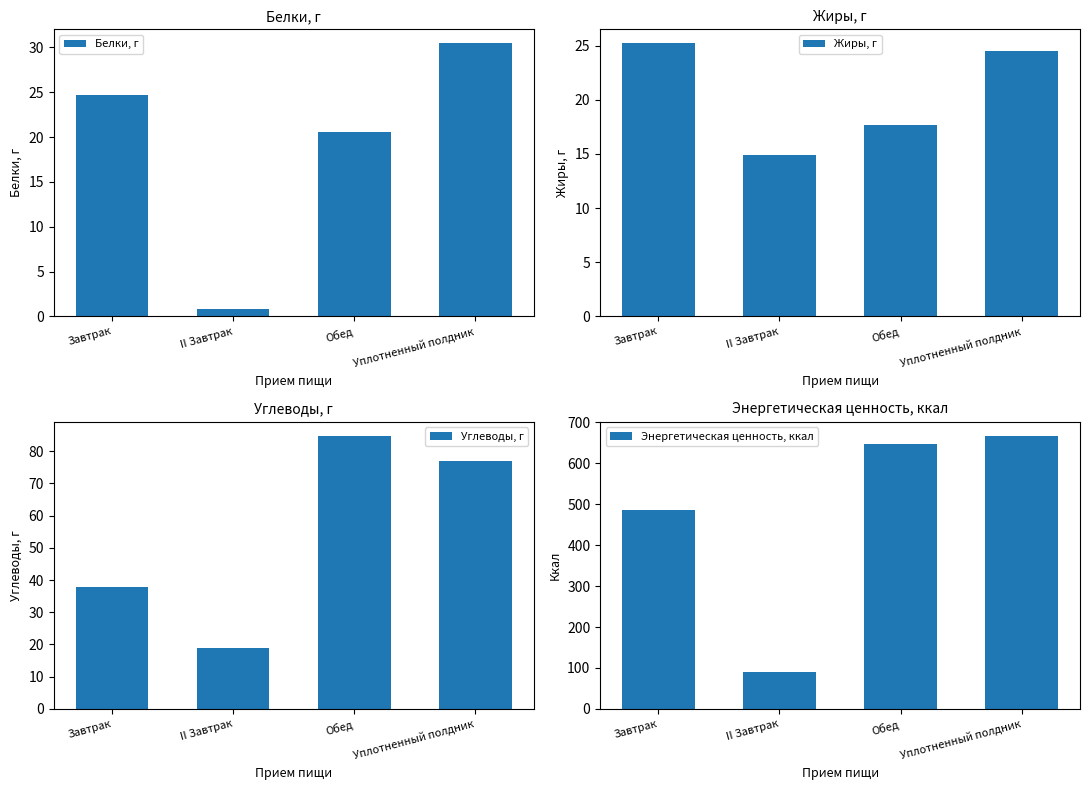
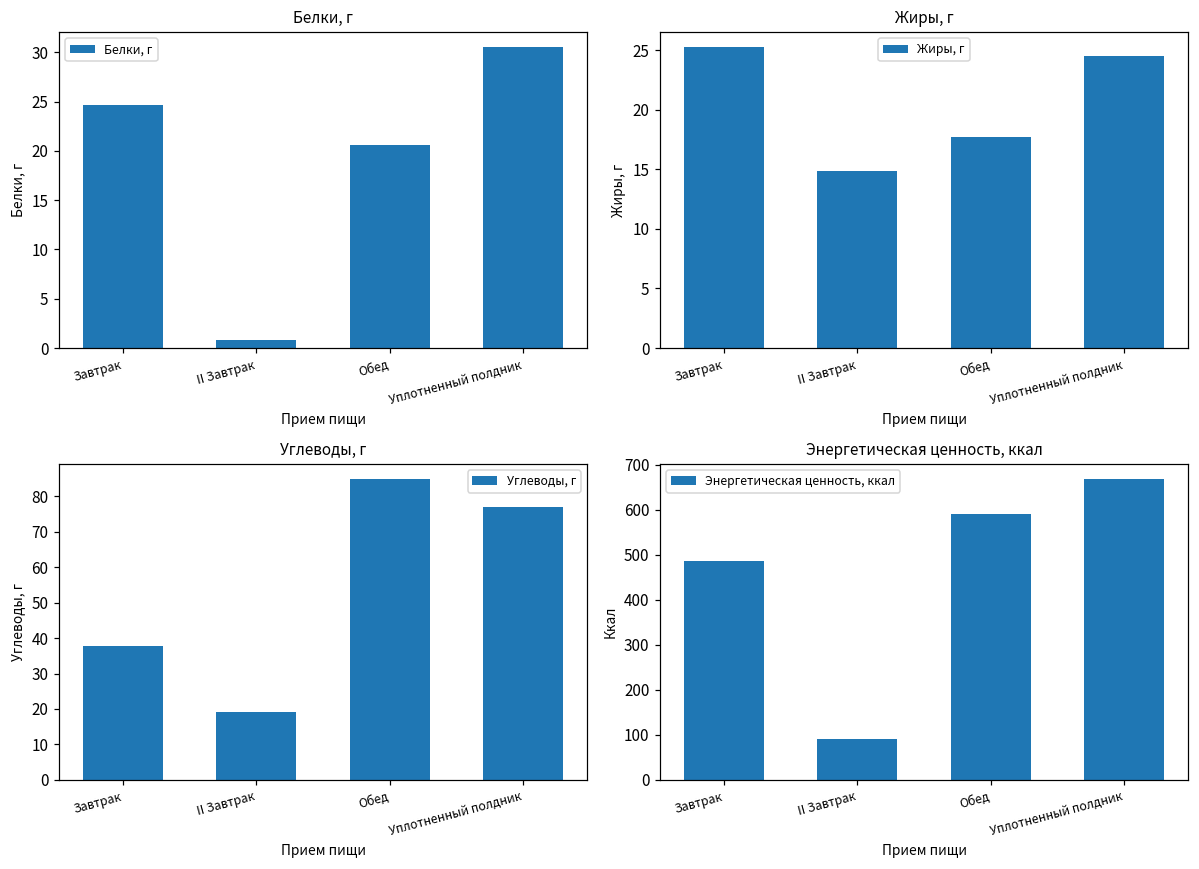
Энергетическая ценность, ккал, Обед: 650 -> 590
